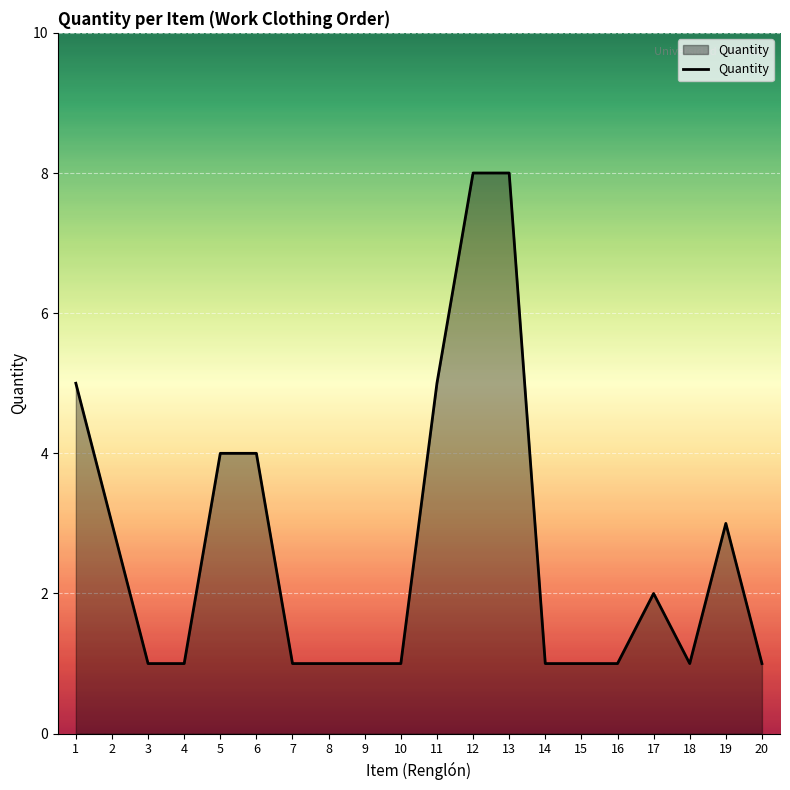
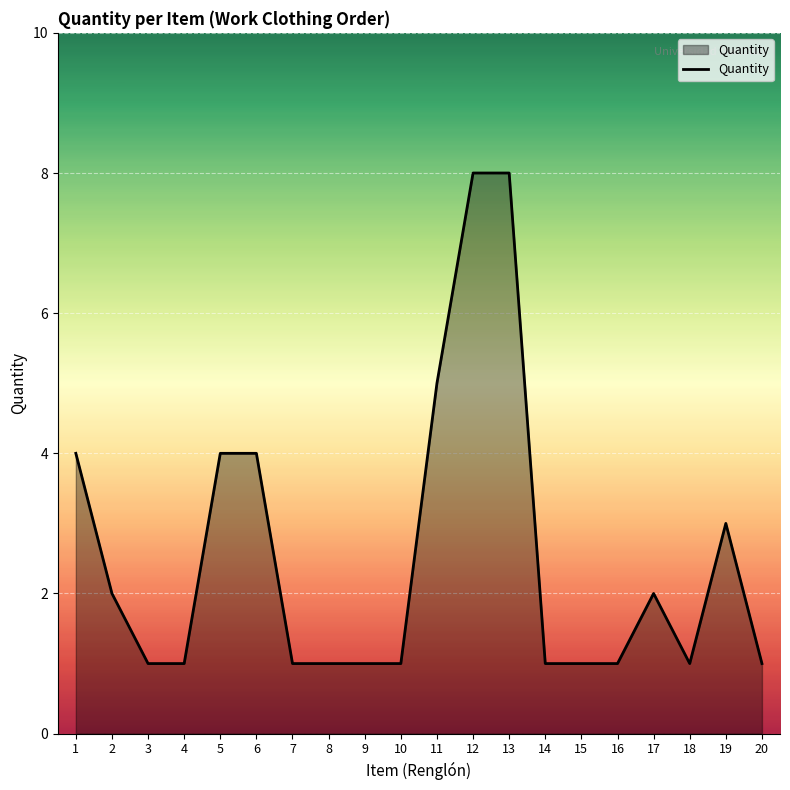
1: 5 -> 4
2: 3 -> 2
